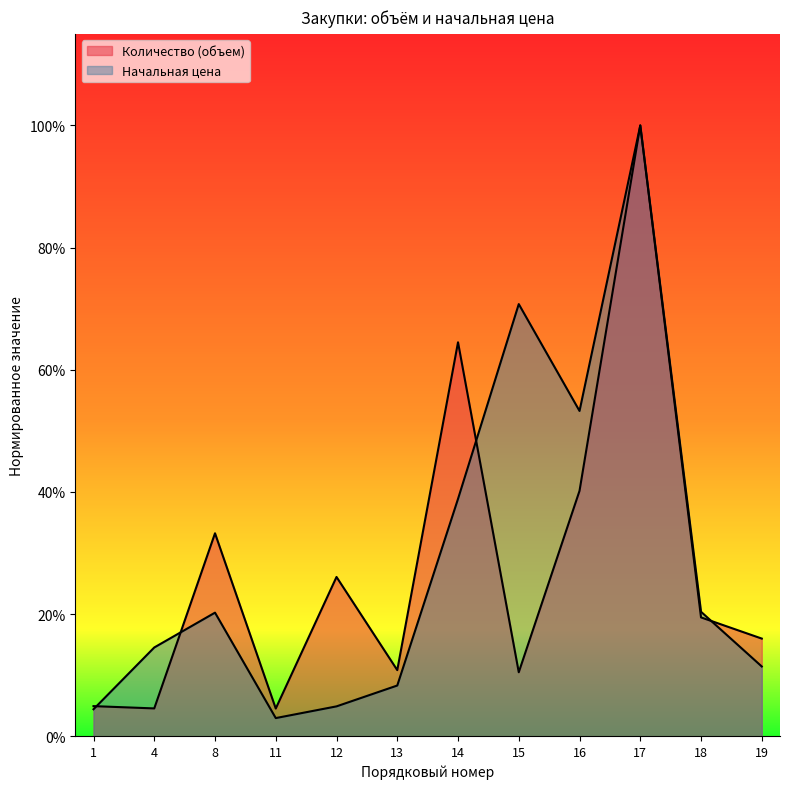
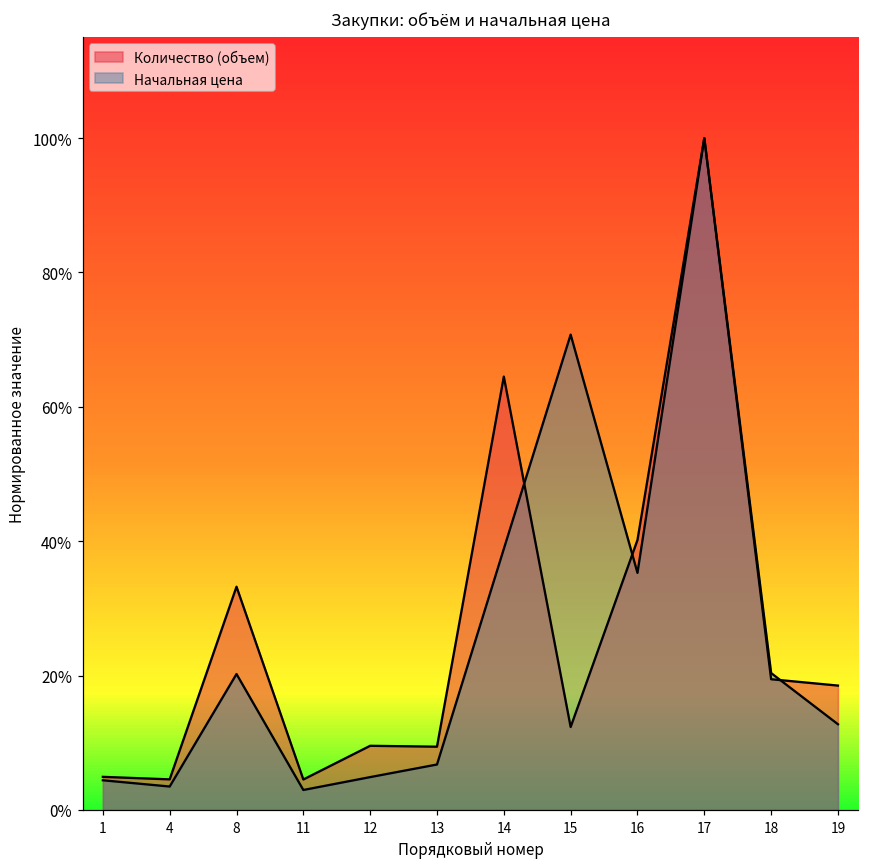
Начальная цена, 4: 15% -> 3%
Количество (объем), 12: 26% -> 10%
Количество (объем), 13: 11% -> 9%
Начальная цена, 13: 8% -> 7%
Количество (объем), 15: 10% -> 12%
Начальная цена, 16: 53% -> 35%
Количество (объем), 19: 16% -> 19%
Начальная цена, 19: 11% -> 13%
